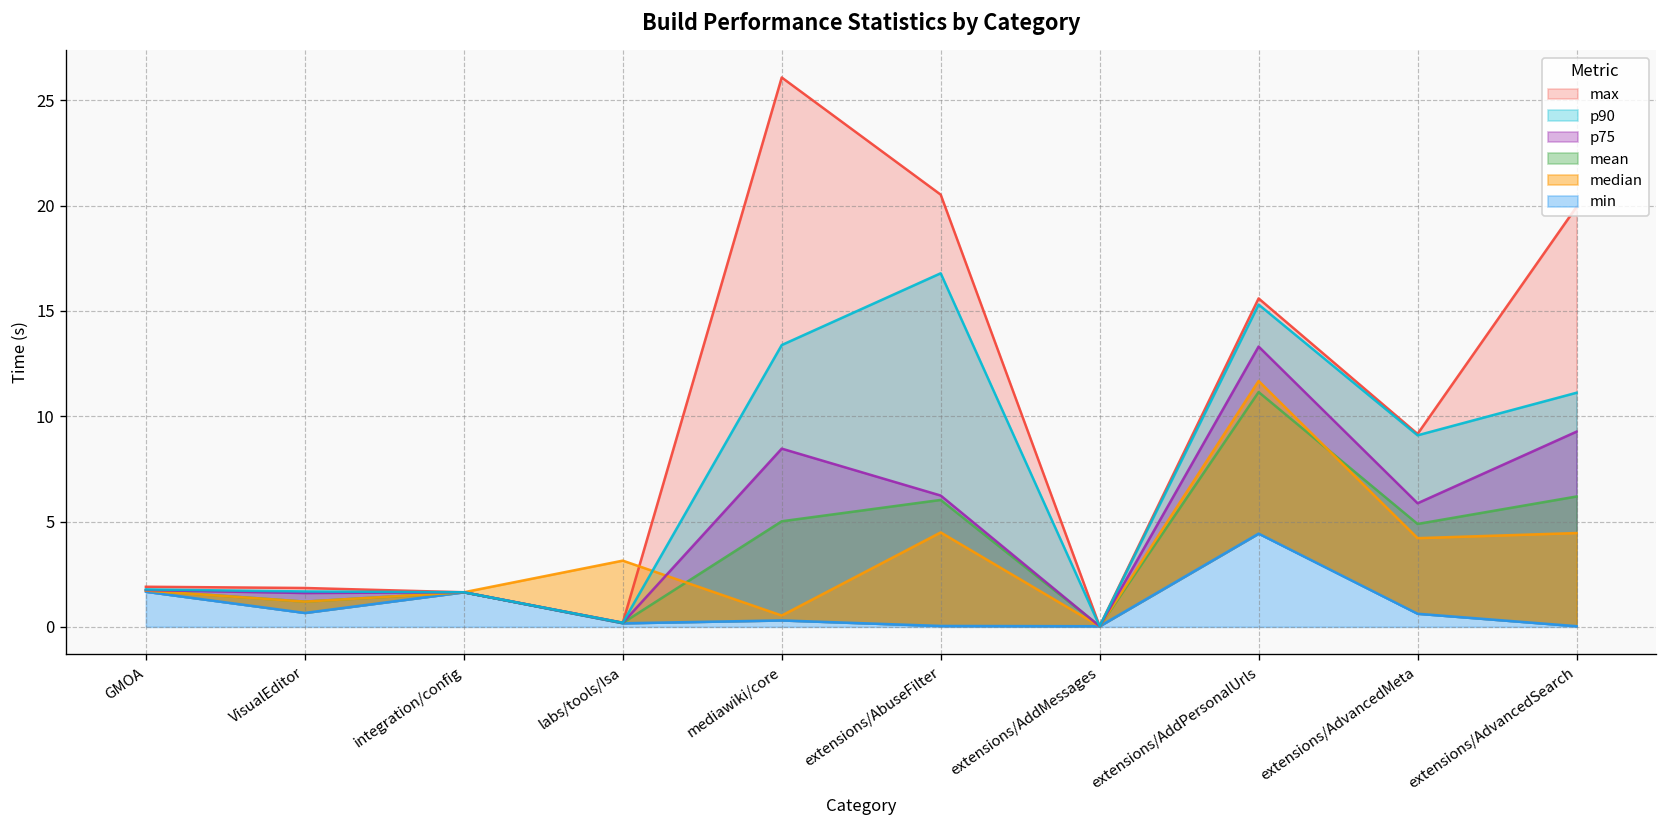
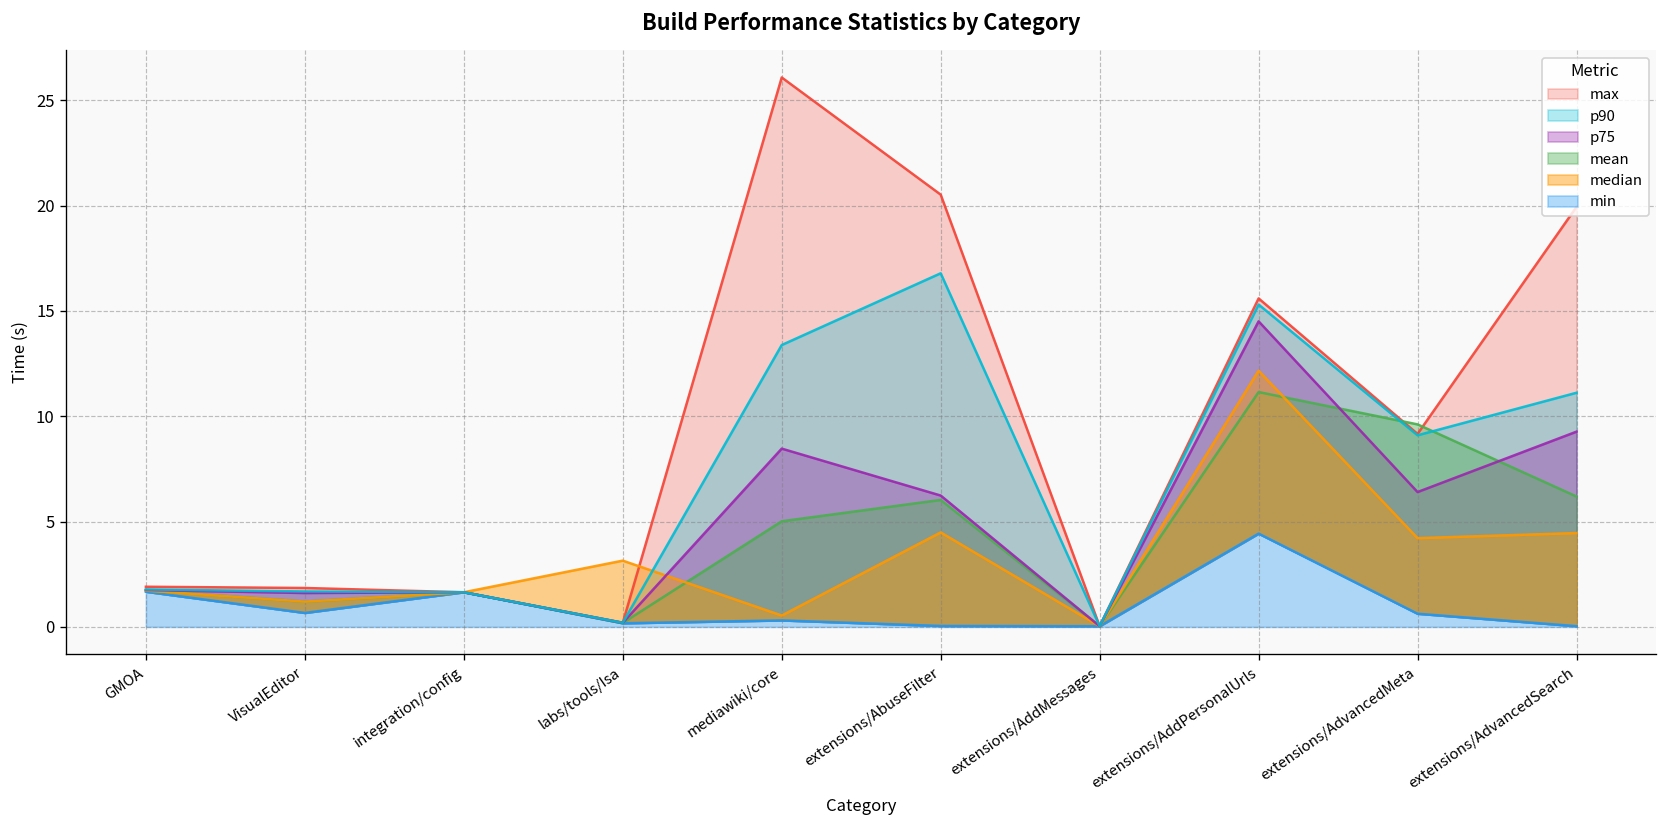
median, extensions/AddPersonalUrls: 11.7 -> 12.2
p75, extensions/AddPersonalUrls: 13.3 -> 14.5
mean, extensions/AdvancedMeta: 4.9 -> 9.6
p75, extensions/AdvancedMeta: 5.9 -> 6.4
